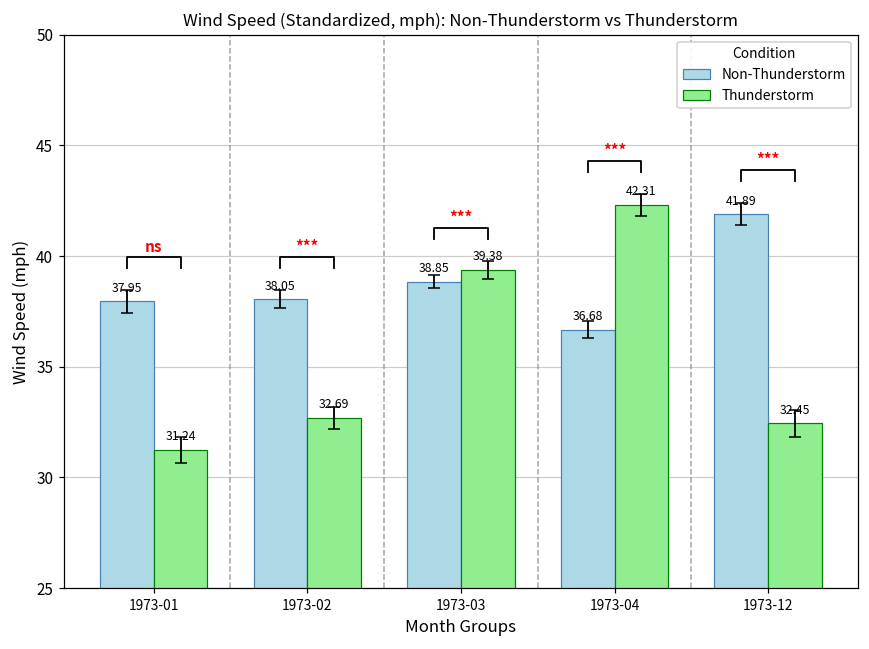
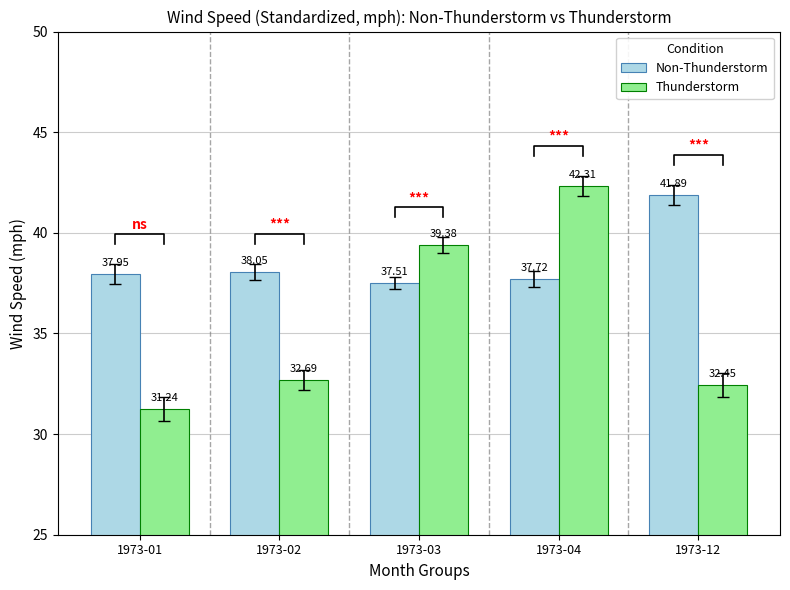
Non-Thunderstorm, 1973-03: 38.85 -> 37.51
Non-Thunderstorm, 1973-04: 36.68 -> 37.72
